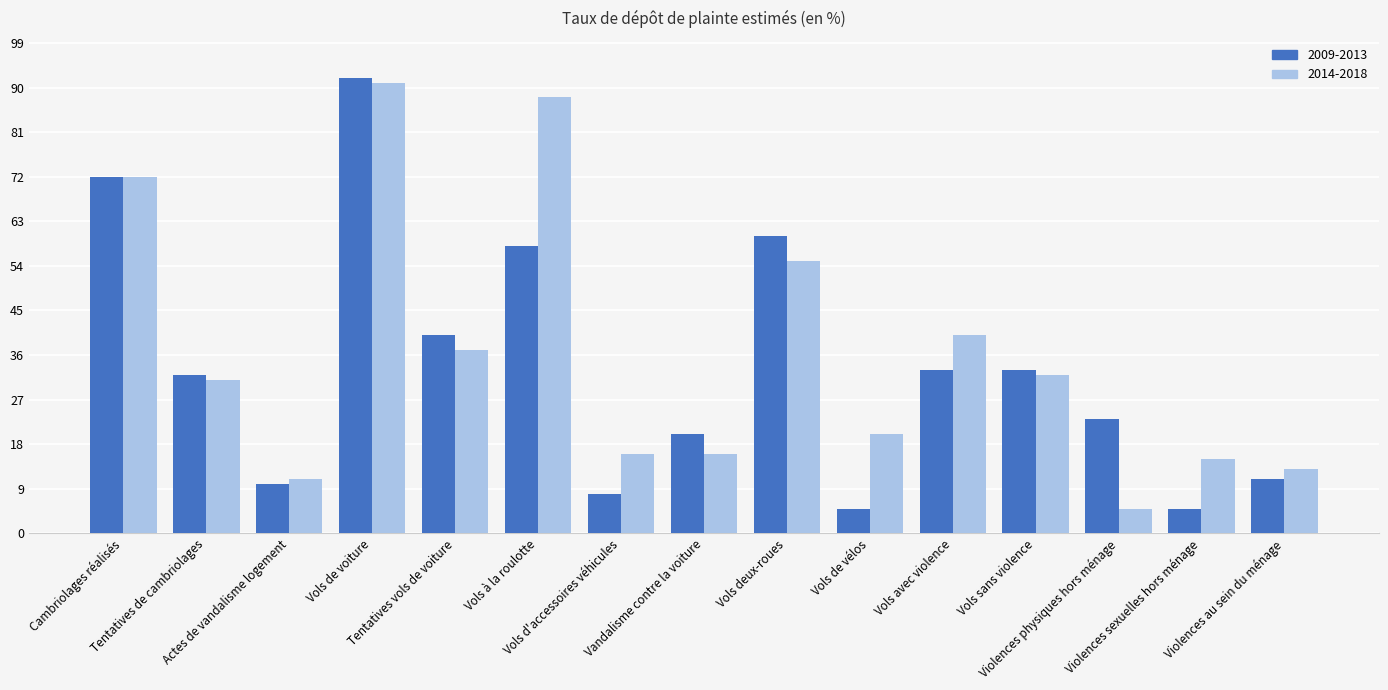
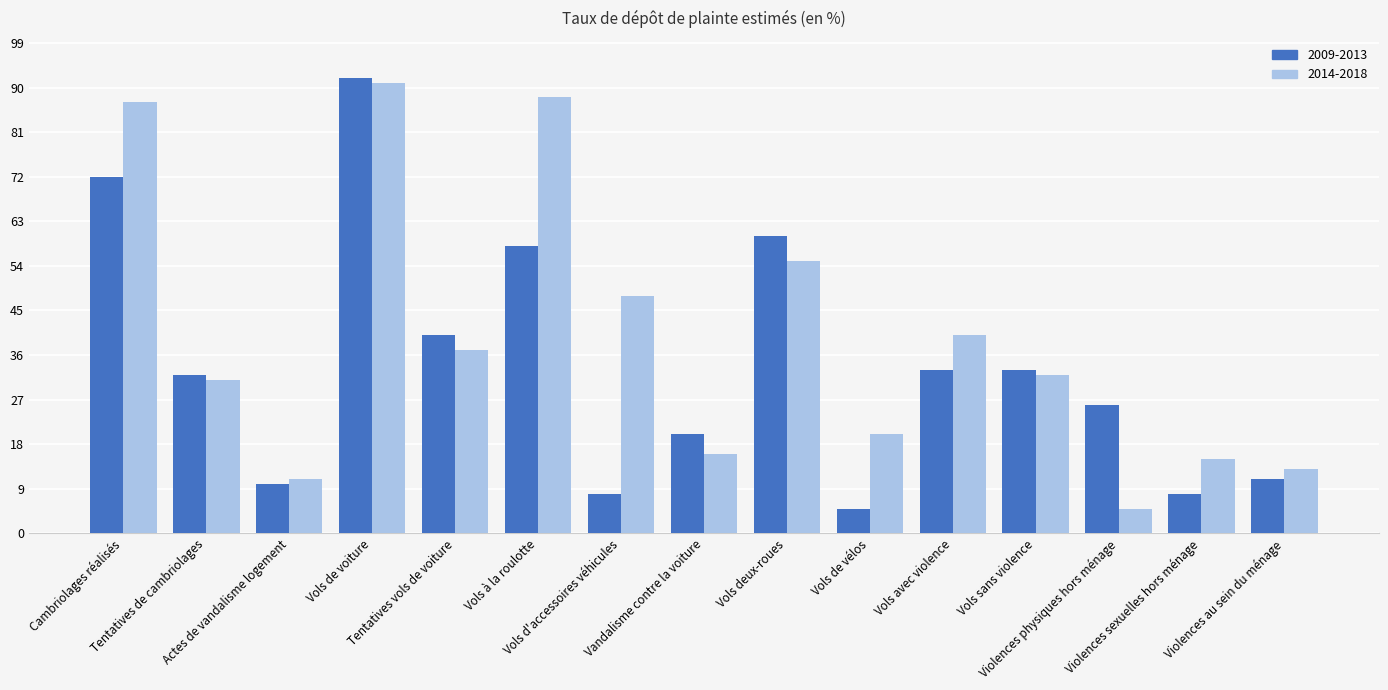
2014-2018, Cambriolages réalisés: 72 -> 87
2014-2018, Vols d'accessoires véhicules: 16 -> 48
2009-2013, Violences physiques hors ménage: 23 -> 26
2009-2013, Violences sexuelles hors ménage: 5 -> 8
